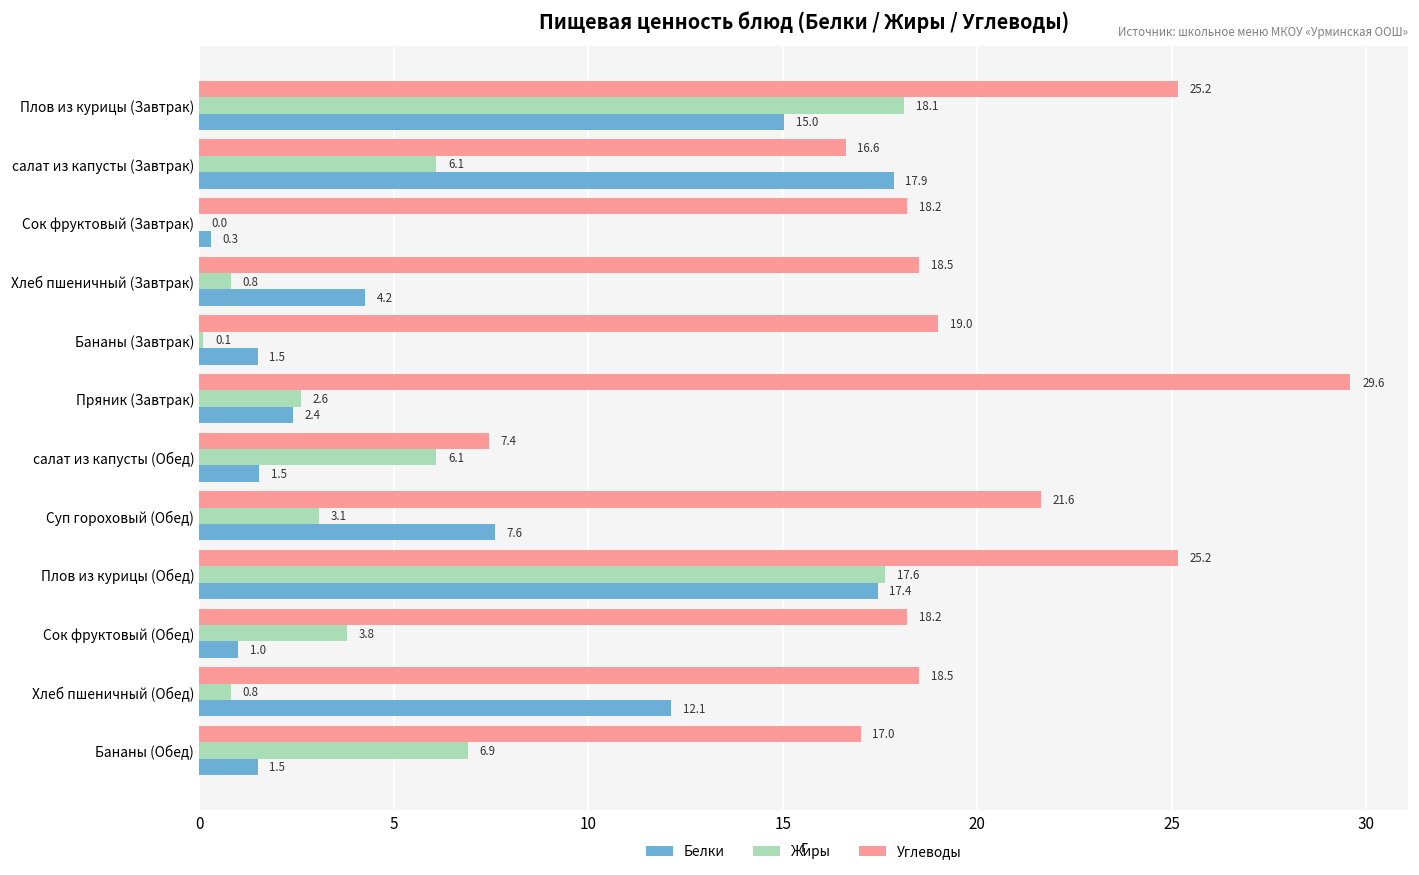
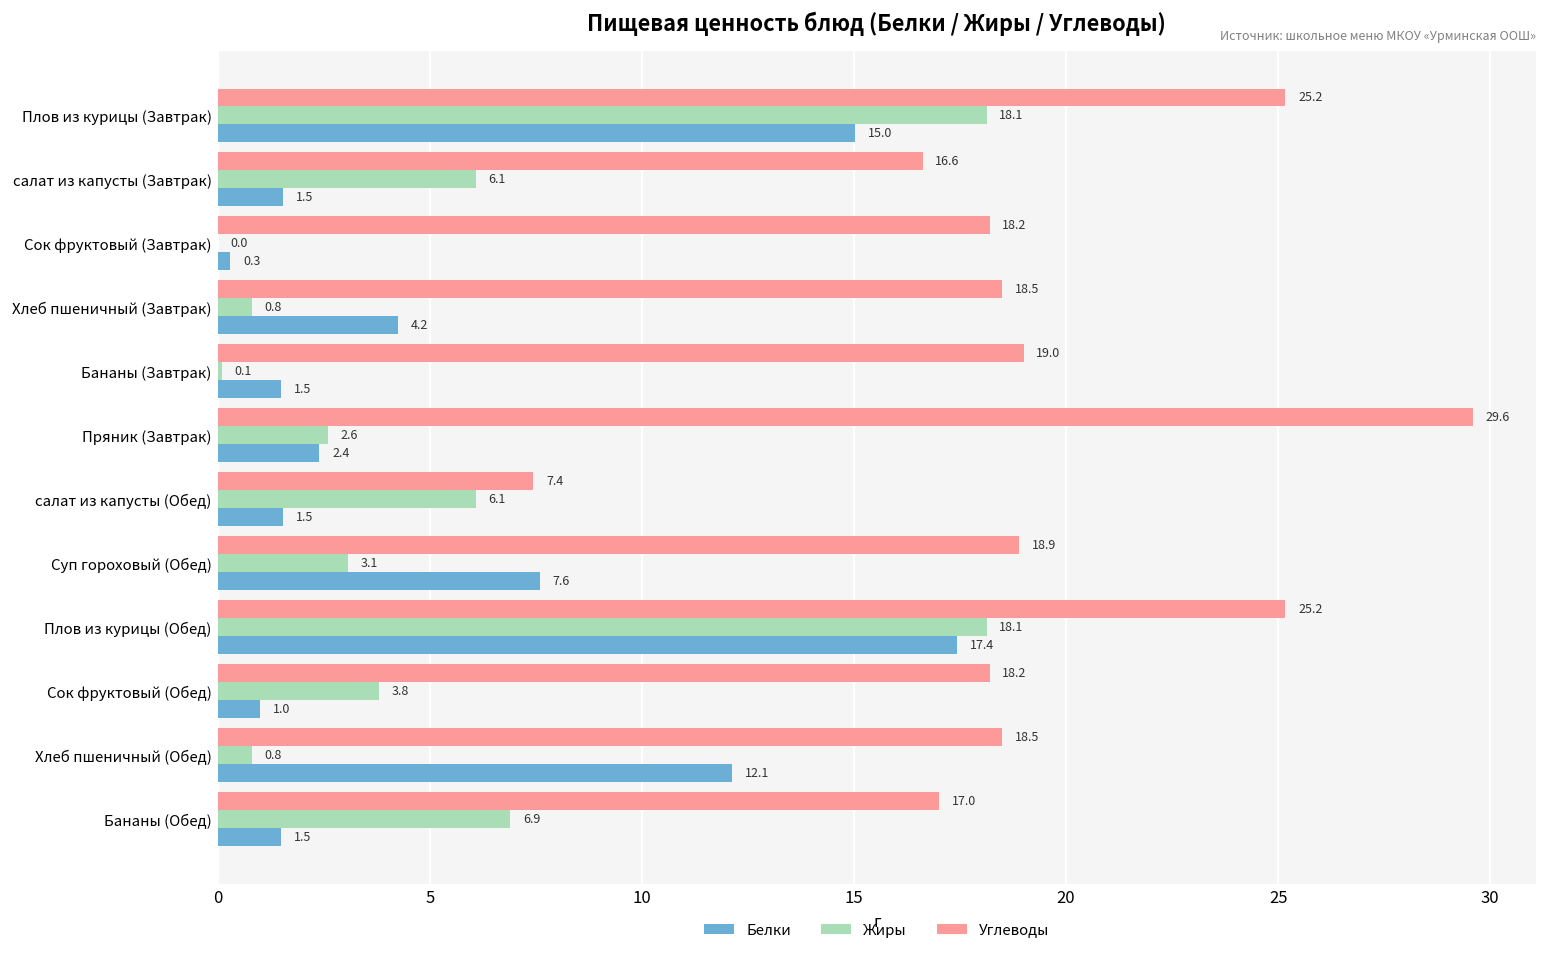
Белки, салат из капусты (Завтрак): 17.9 -> 1.5
Углеводы, Суп гороховый (Обед): 21.6 -> 18.9
Жиры, Плов из курицы (Обед): 17.6 -> 18.1
